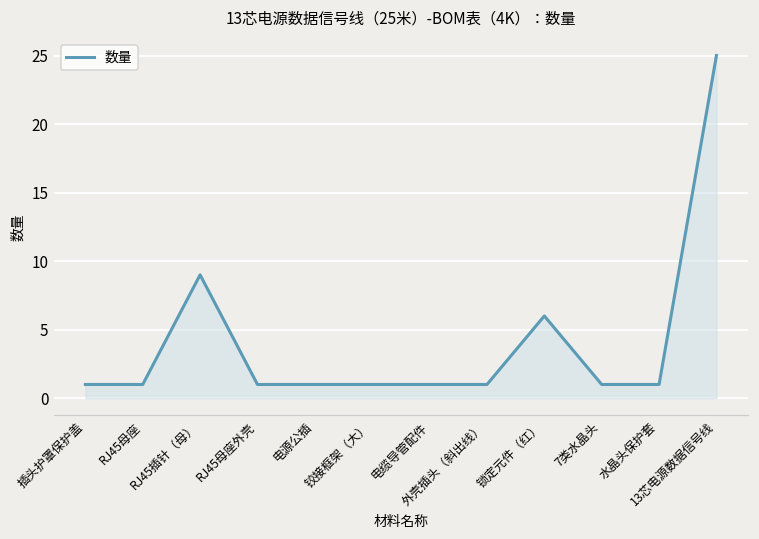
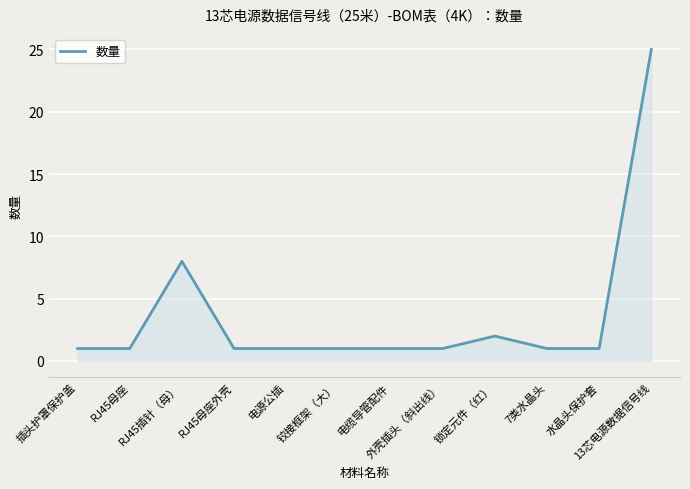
RJ45插针（母）: 9 -> 8
锁定元件（红）: 6 -> 2
